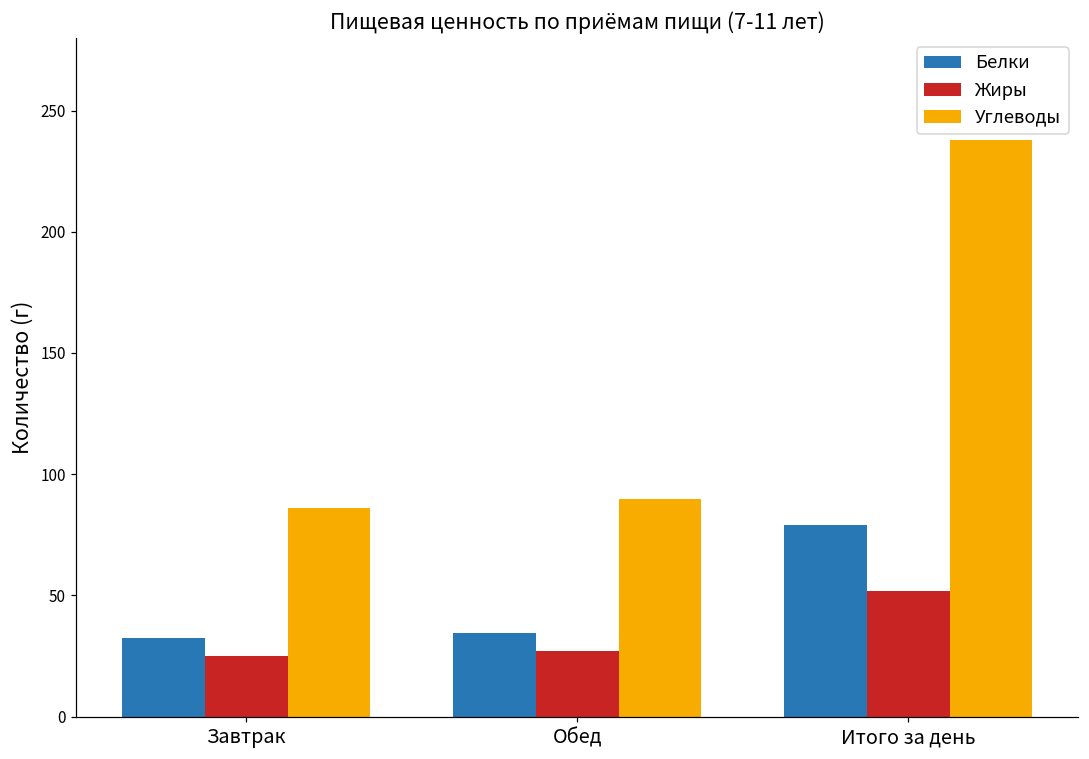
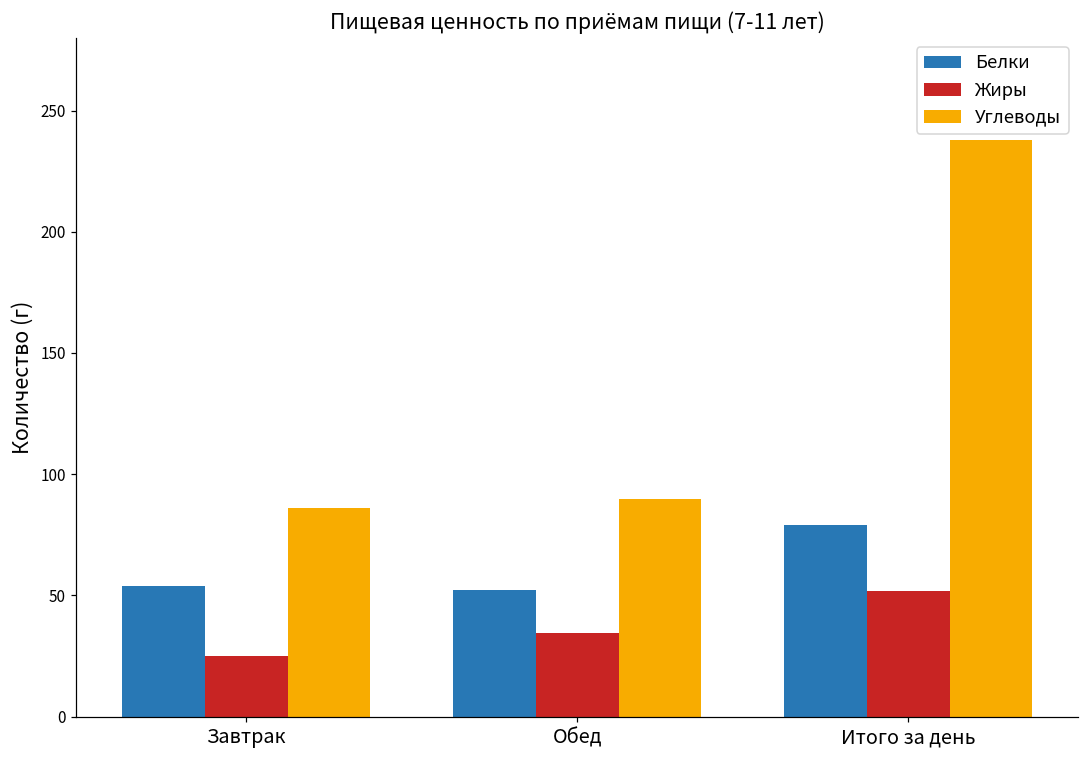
Белки, Завтрак: 32 -> 54
Белки, Обед: 35 -> 52
Жиры, Обед: 27 -> 34
